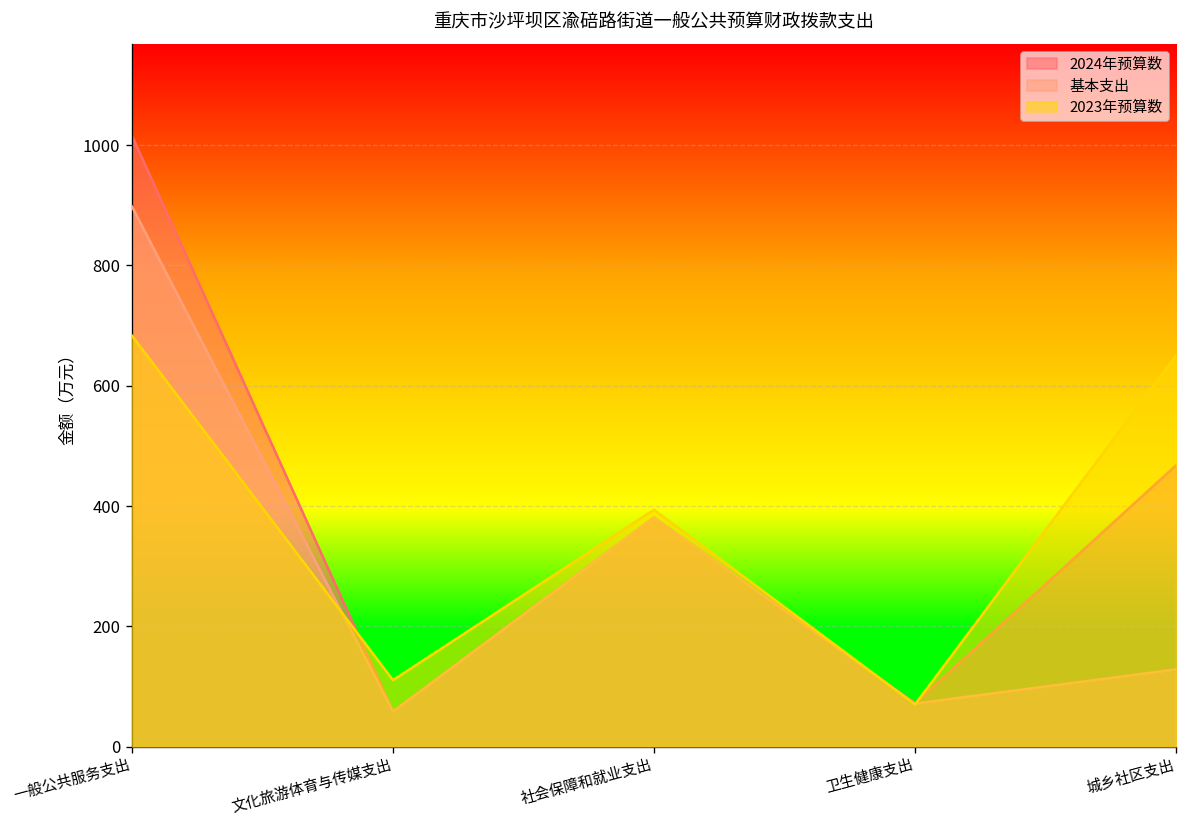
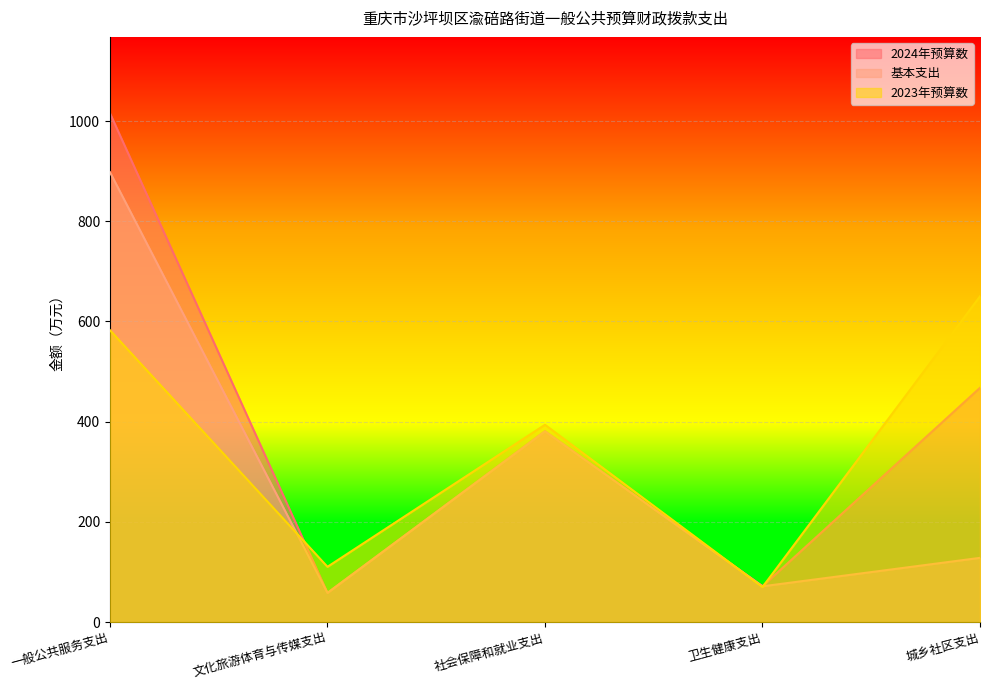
2023年预算数, 一般公共服务支出: 680 -> 580
